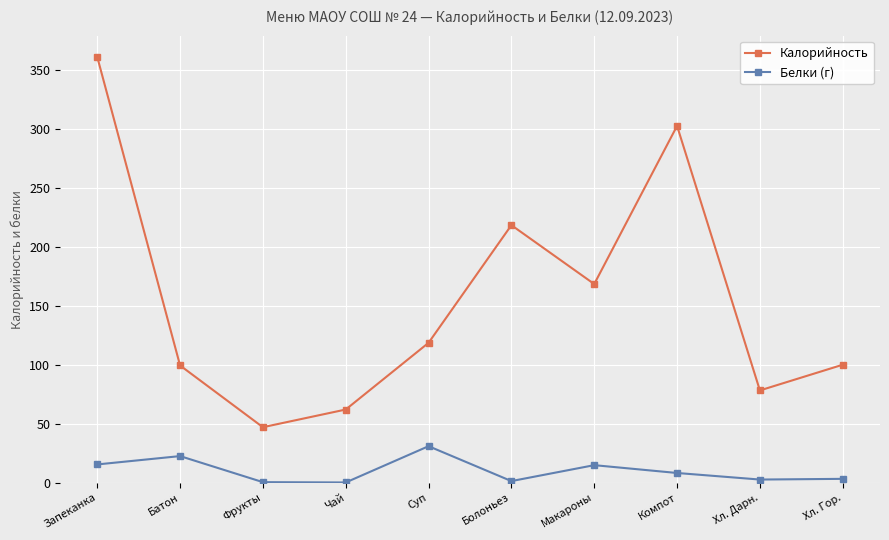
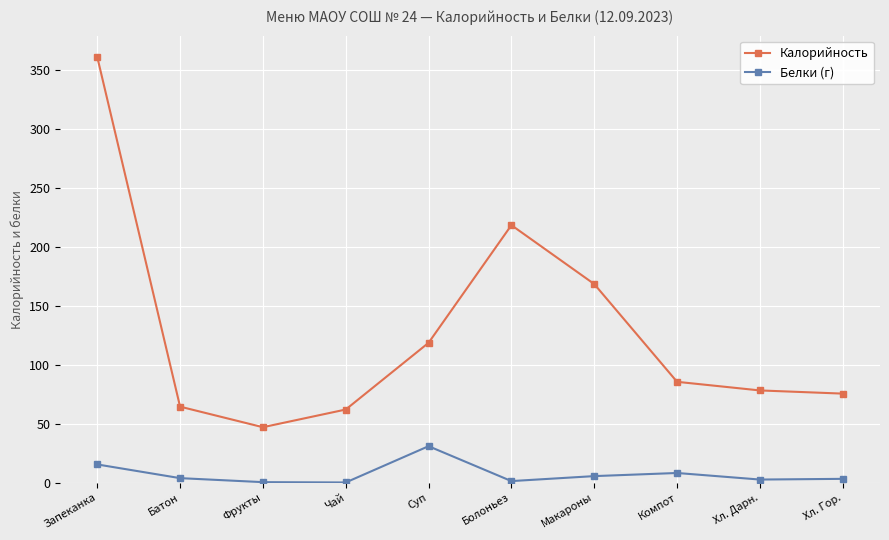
Калорийность, Батон: 99 -> 64
Белки (г), Батон: 23 -> 4
Белки (г), Макароны: 15 -> 6
Калорийность, Компот: 303 -> 86
Калорийность, Хл. Гор.: 100 -> 76
